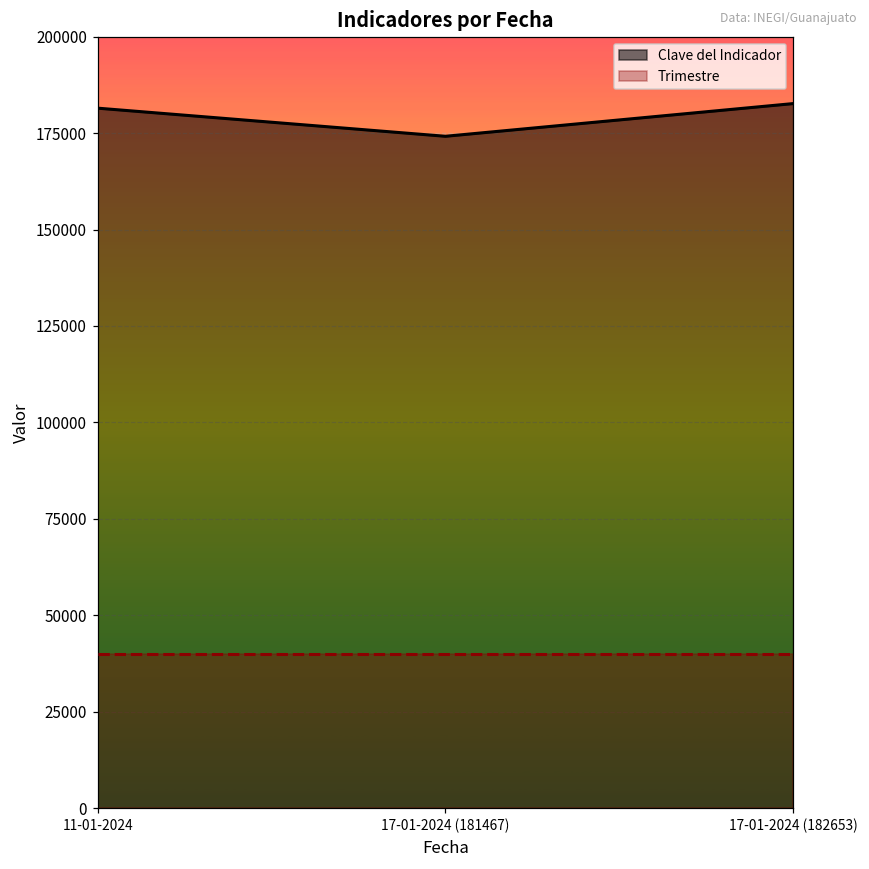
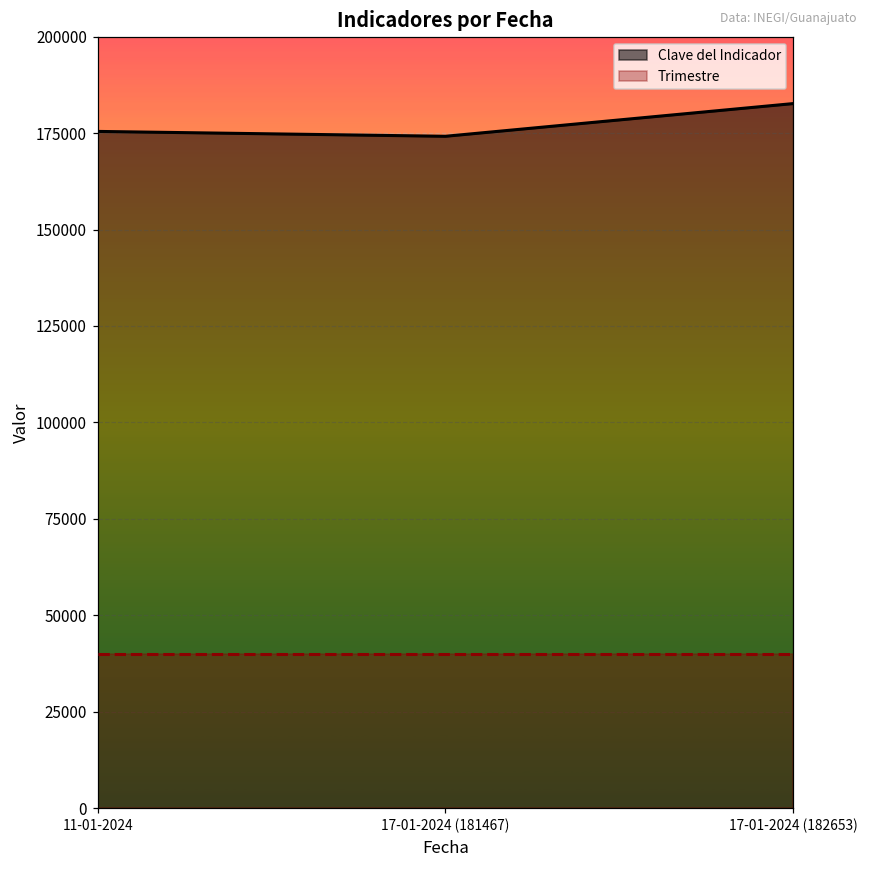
Clave del Indicador, 11-01-2024: 181000 -> 175000
